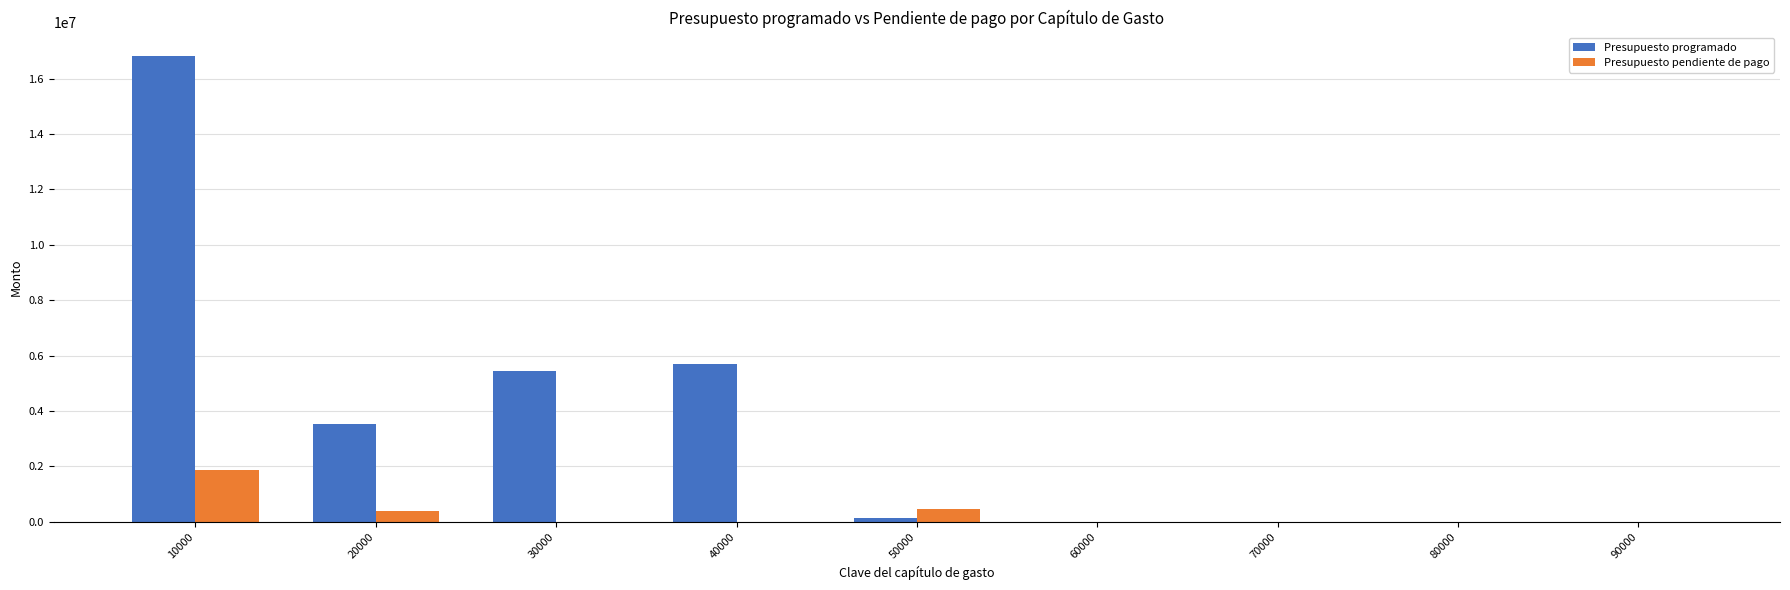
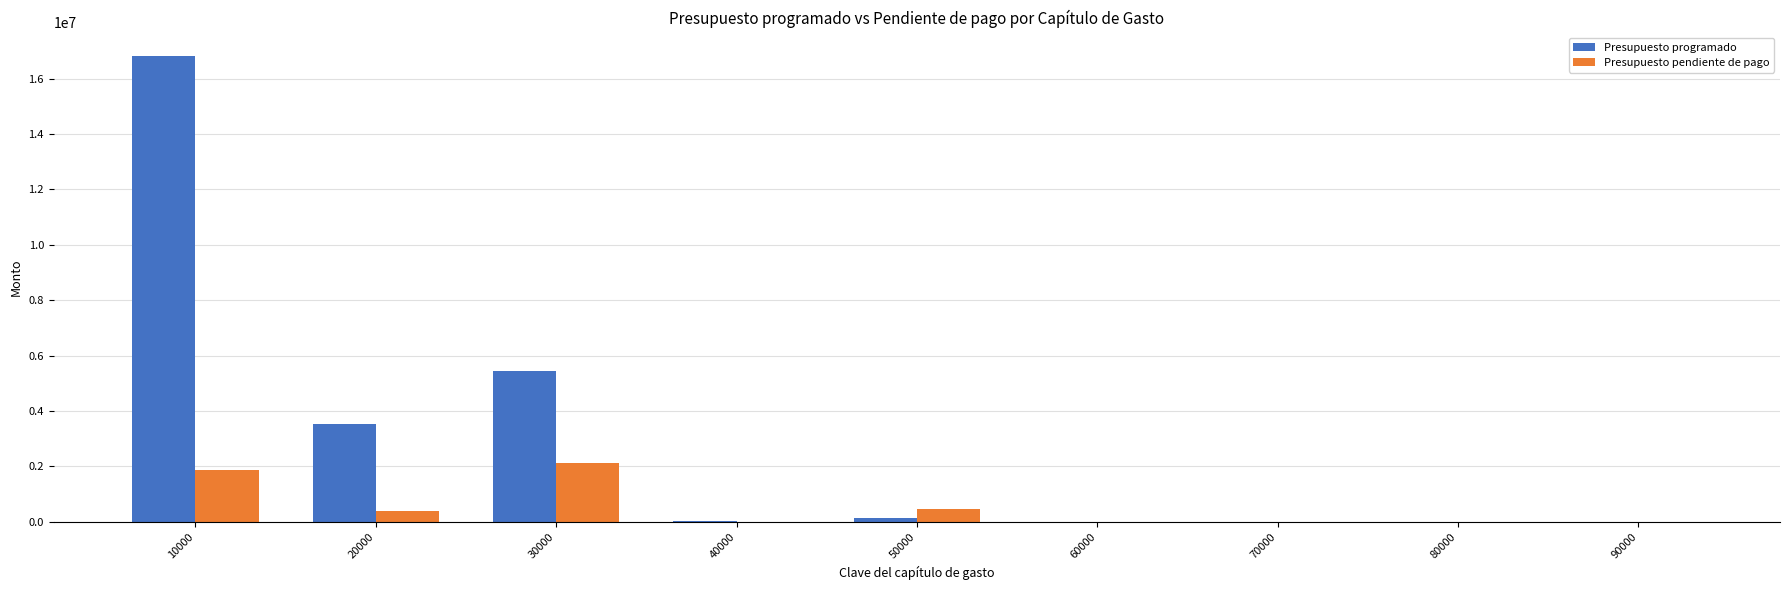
Presupuesto pendiente de pago, 30000: 0 -> 2100000
Presupuesto programado, 40000: 5700000 -> 0
